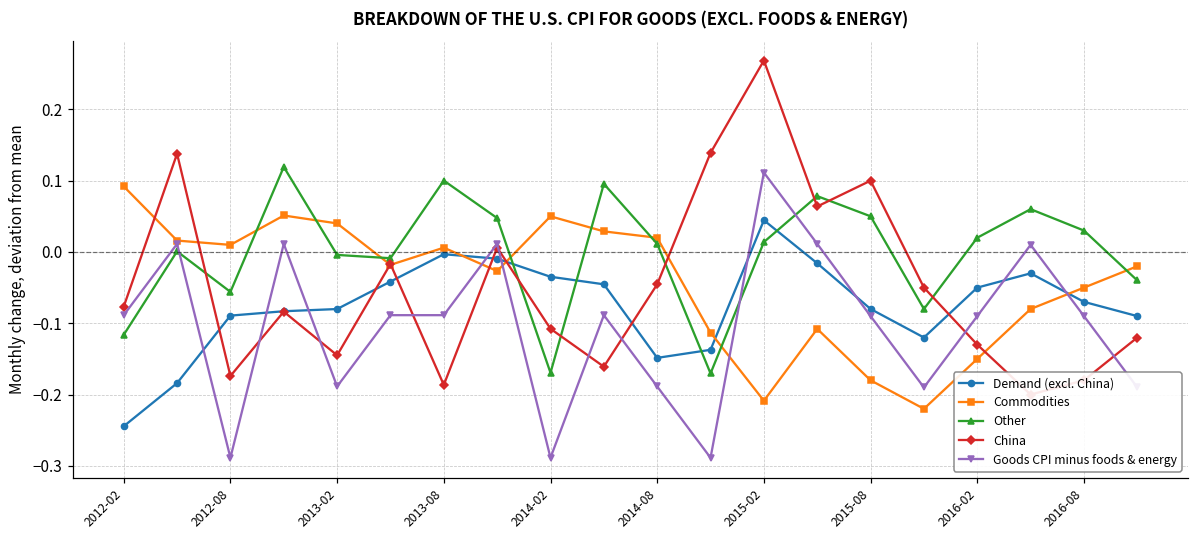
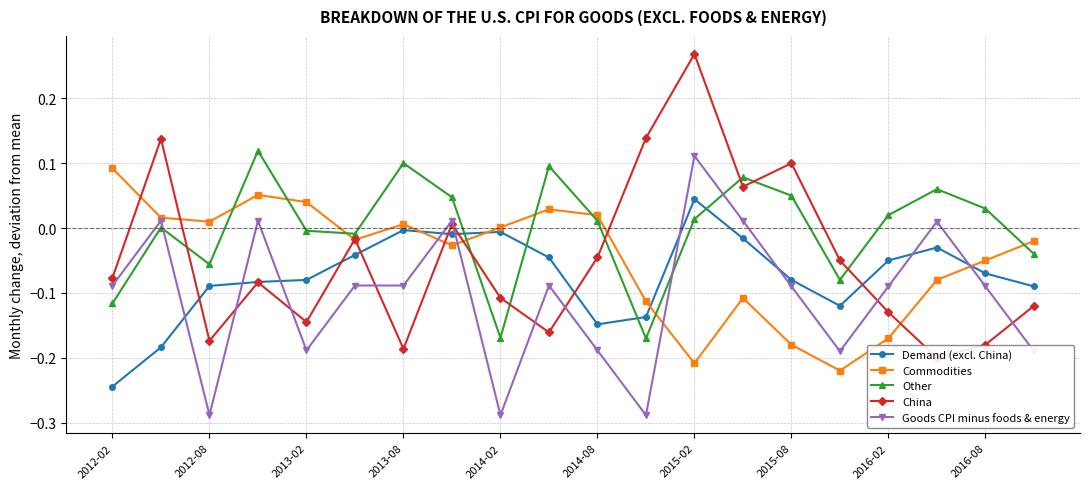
Demand (excl. China), 2014-02: -0.03 -> -0.01
Commodities, 2014-02: 0.05 -> 0.00
Commodities, 2016-02: -0.15 -> -0.17
